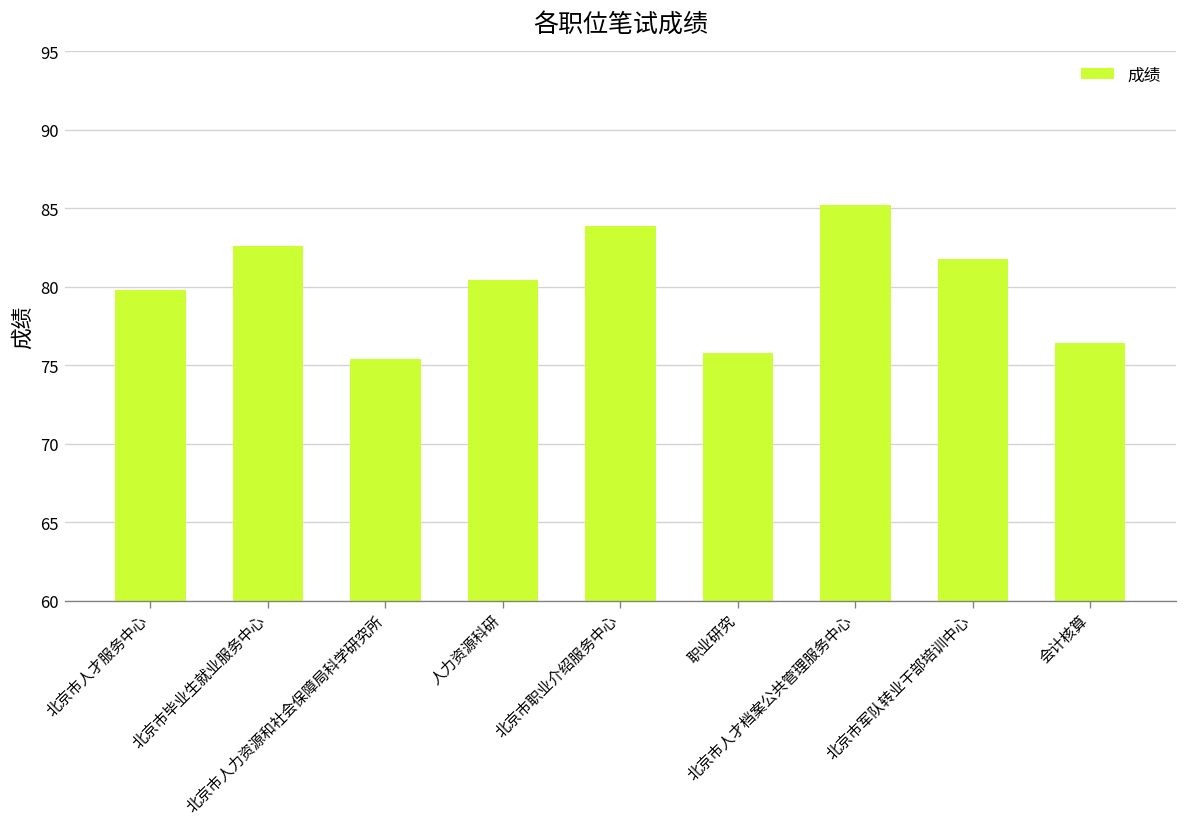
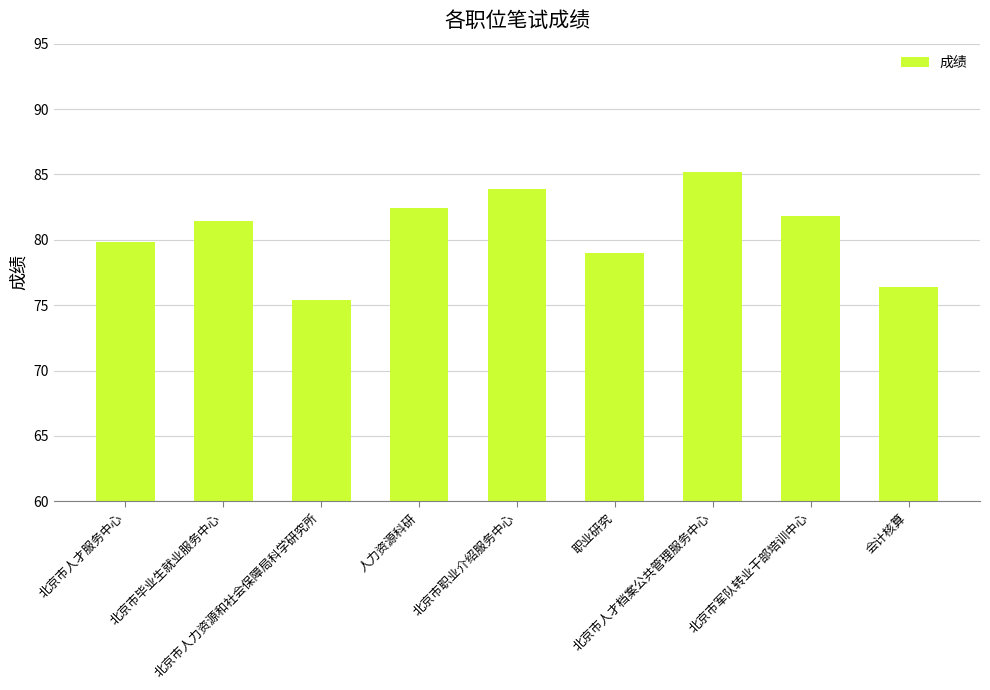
北京市毕业生就业服务中心: 82.6 -> 81.4
人力资源科研: 80.4 -> 82.4
职业研究: 75.8 -> 79.0
